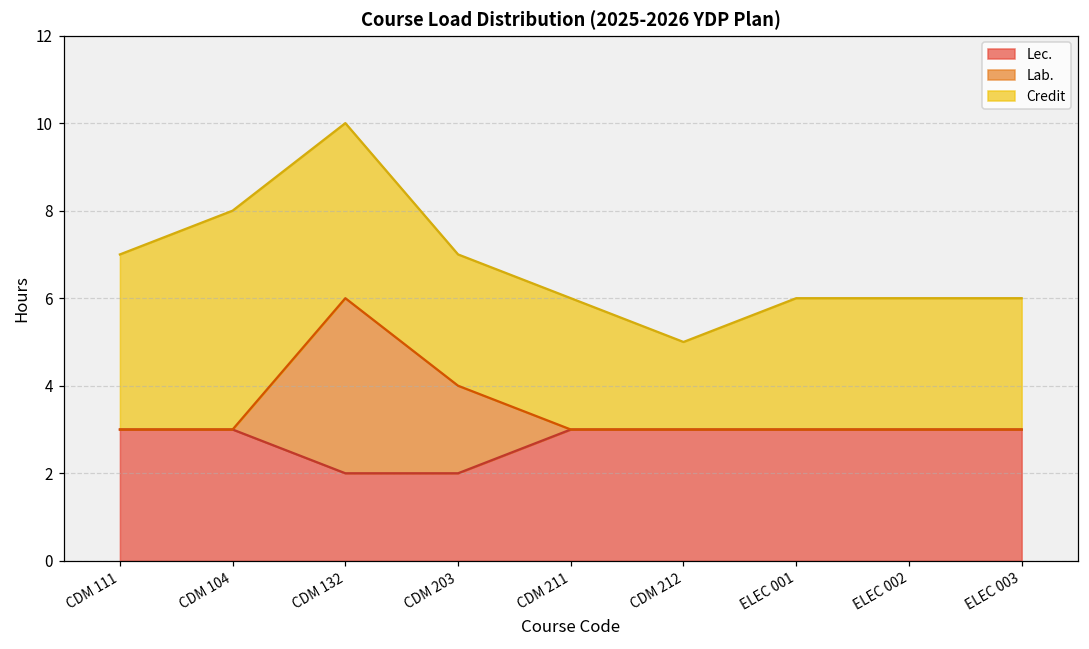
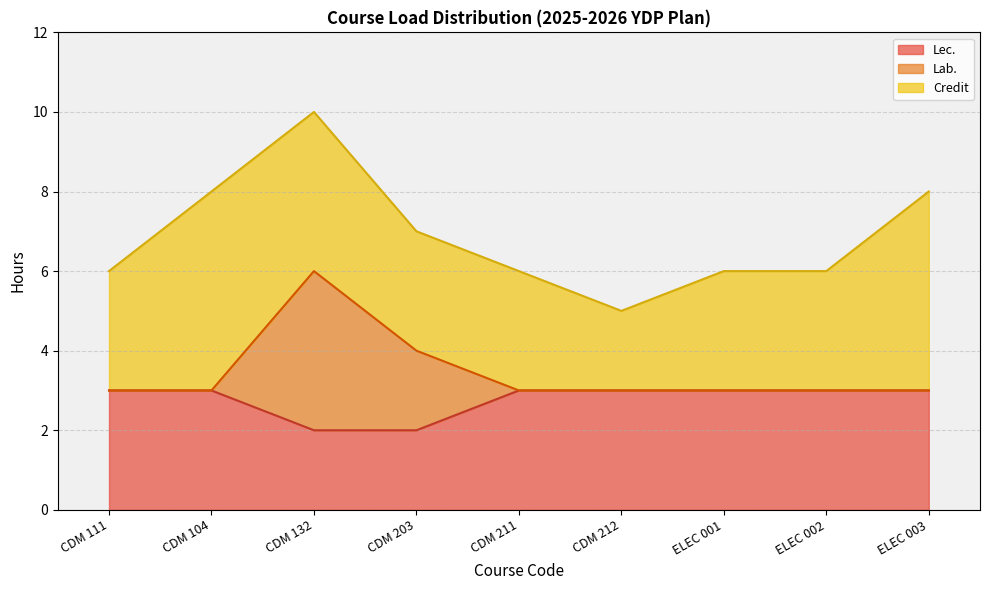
Credit, CDM 111: 4 -> 3
Credit, ELEC 003: 3 -> 5
